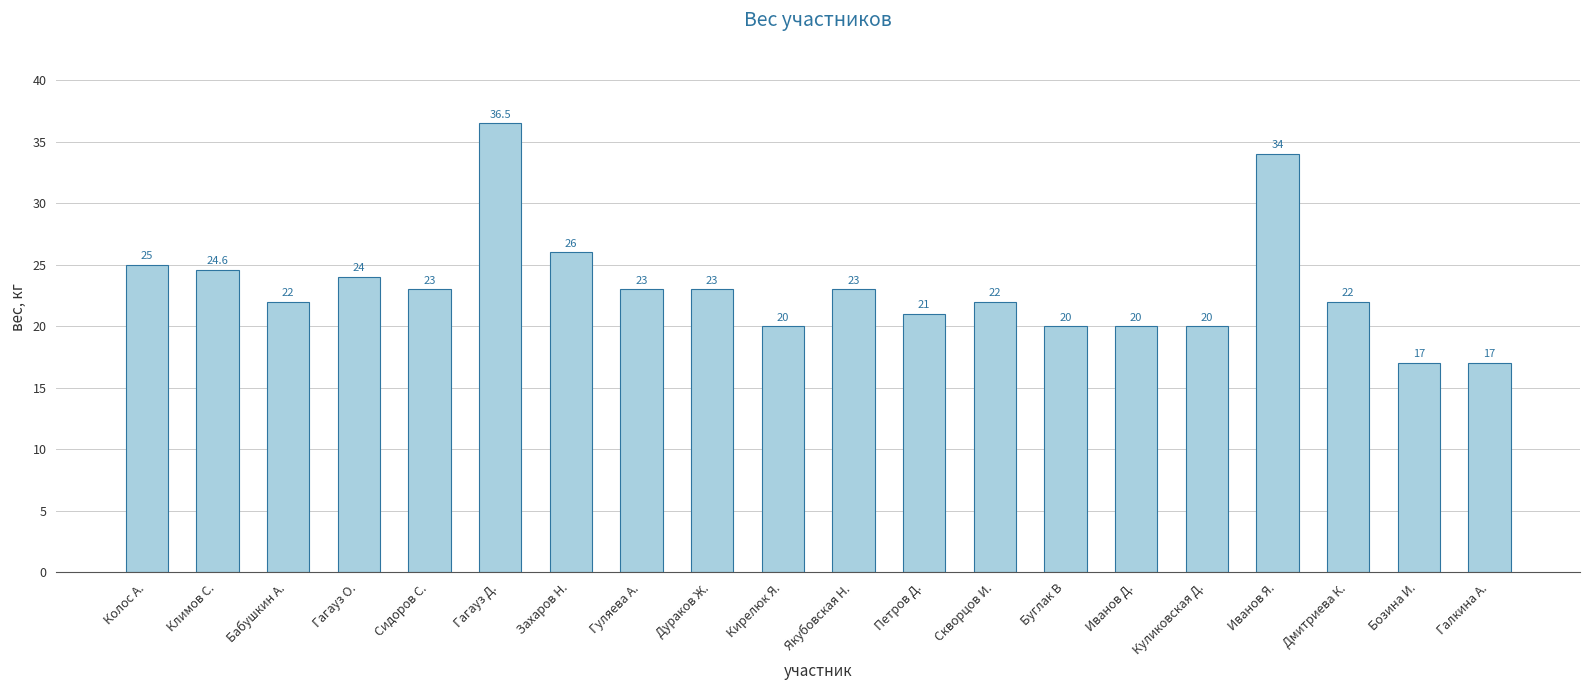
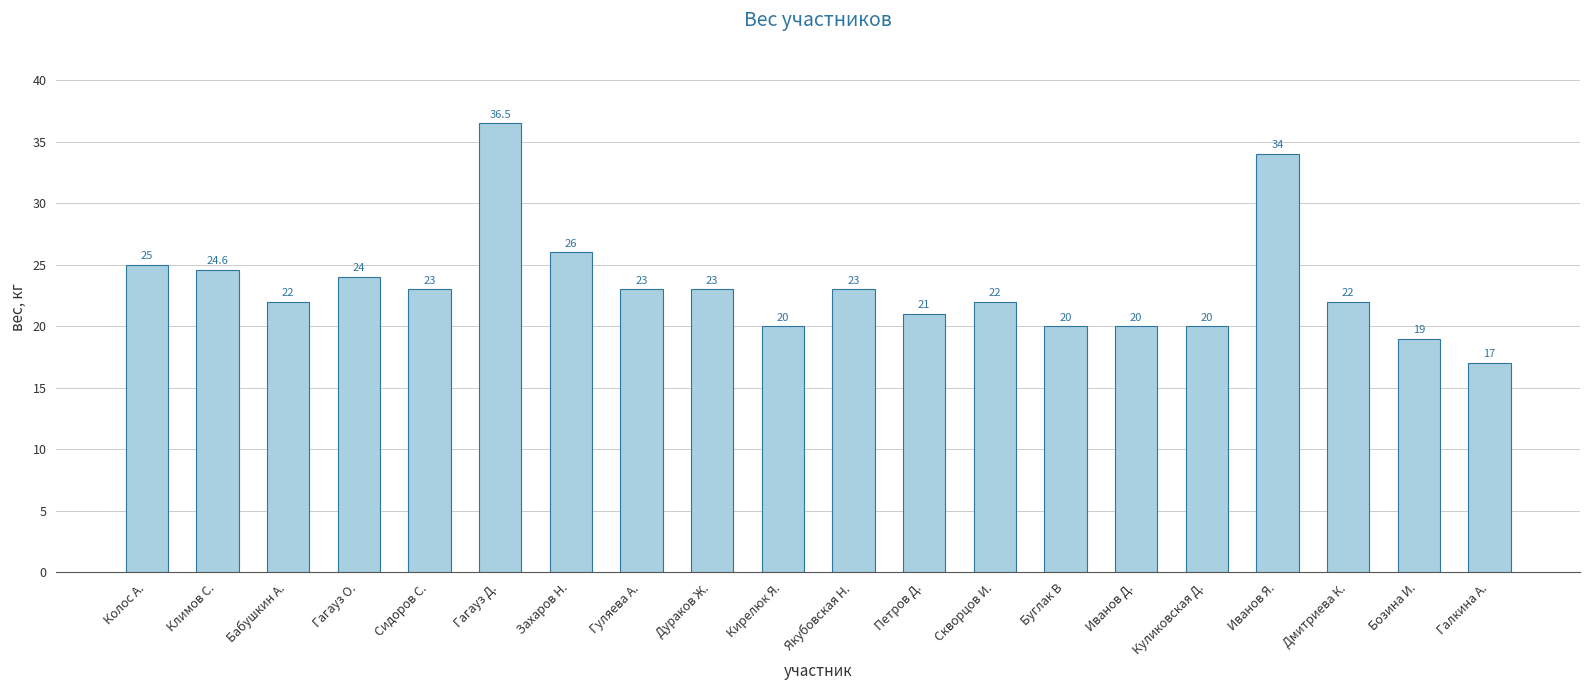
Бозина И.: 17 -> 19
